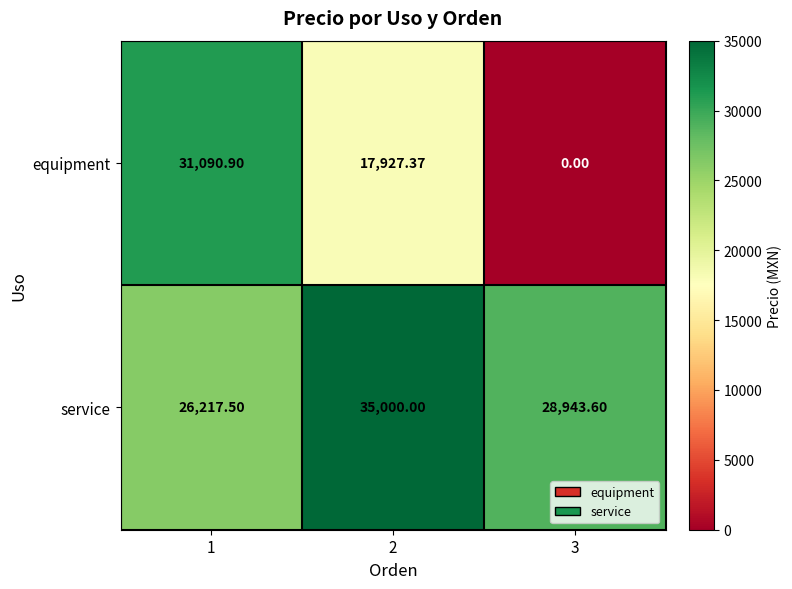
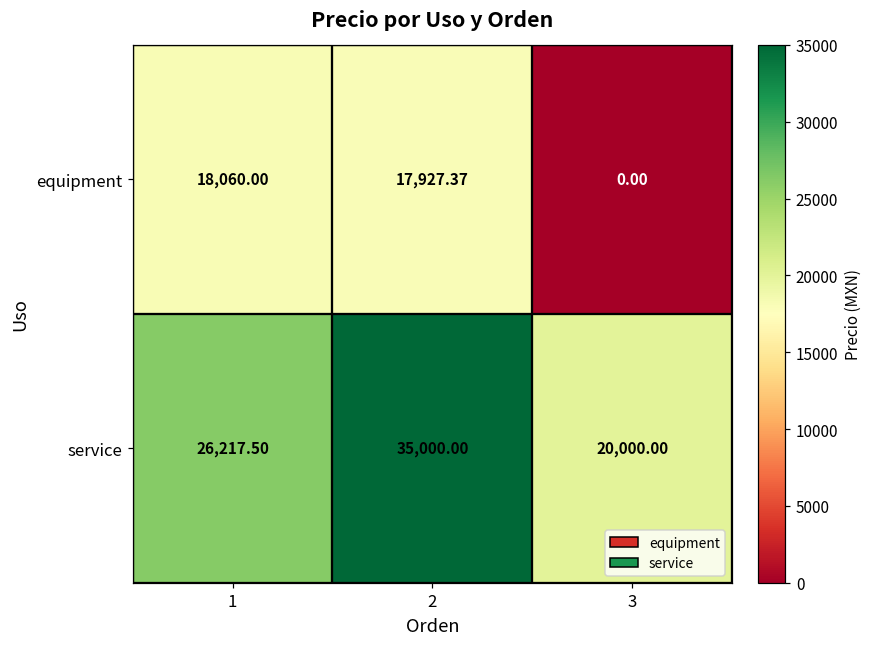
equipment, 1: 31,090.90 -> 18,060.00
service, 3: 28,943.60 -> 20,000.00
